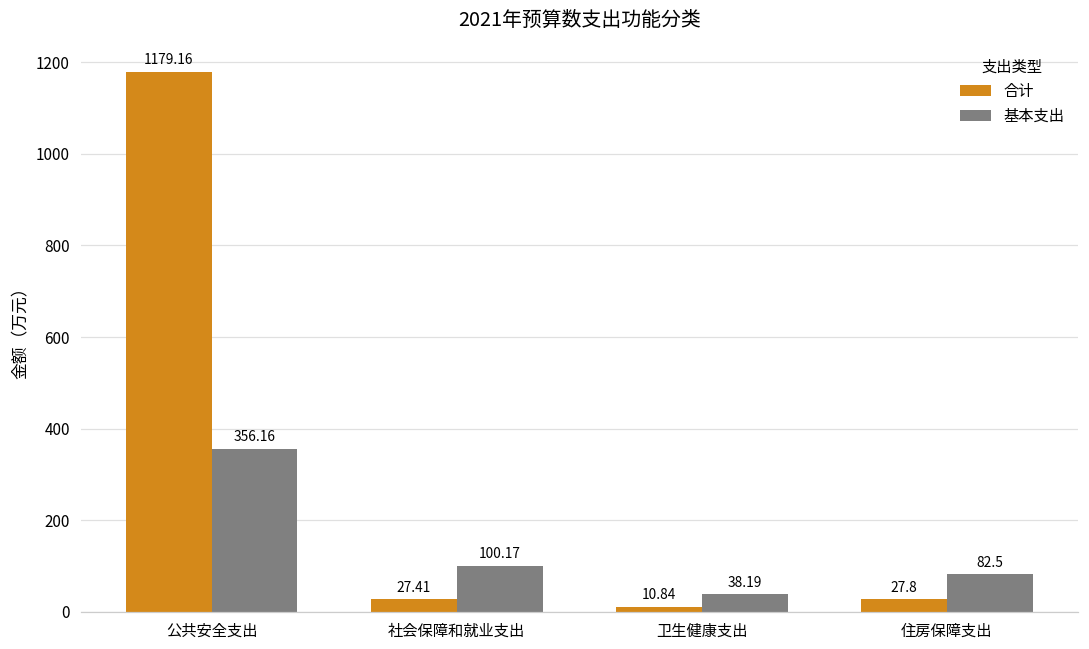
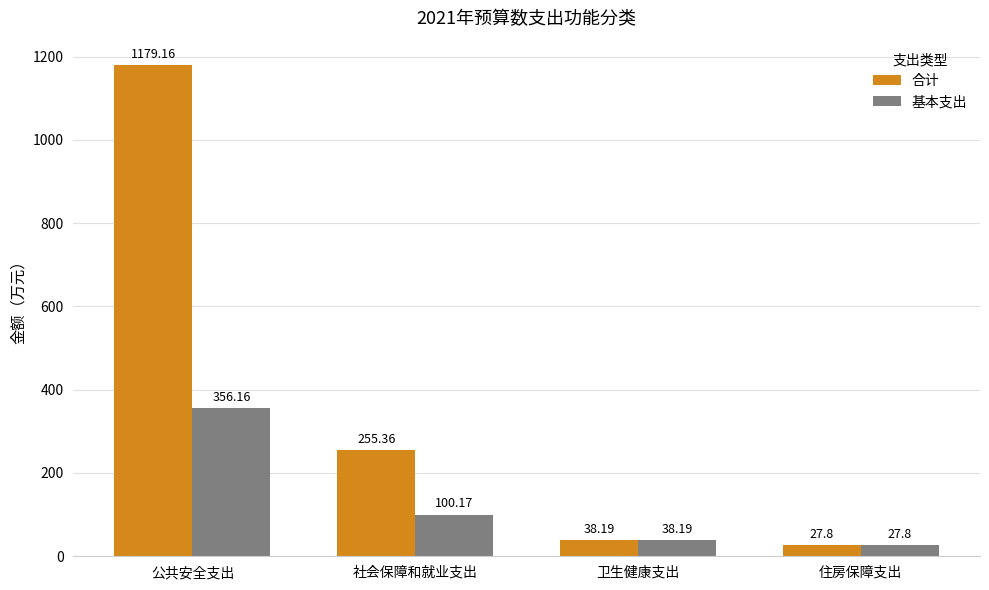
合计, 社会保障和就业支出: 27.41 -> 255.36
合计, 卫生健康支出: 10.84 -> 38.19
基本支出, 住房保障支出: 82.5 -> 27.8
